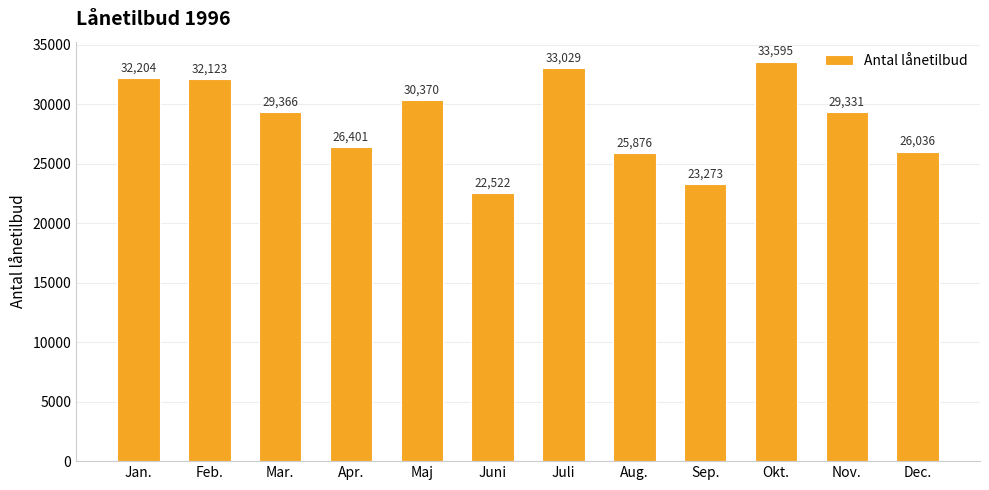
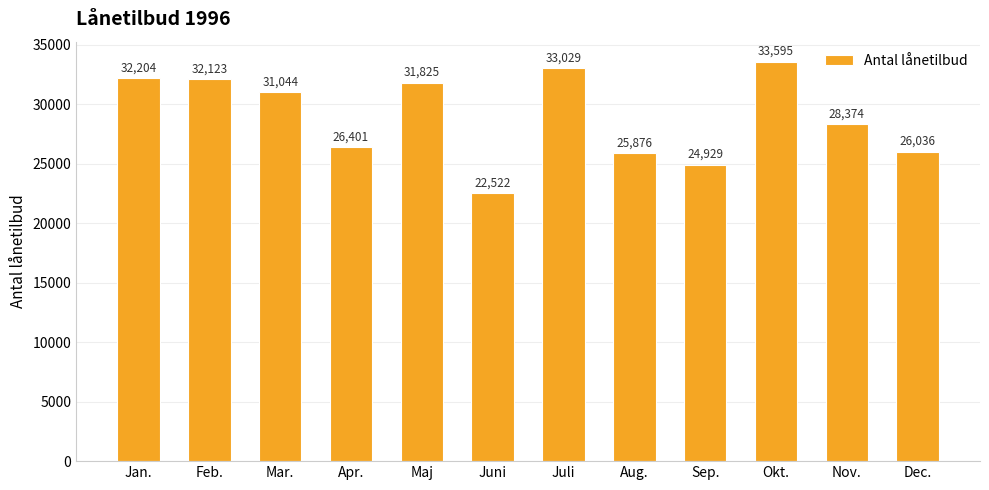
Mar.: 29,366 -> 31,044
Maj: 30,370 -> 31,825
Sep.: 23,273 -> 24,929
Nov.: 29,331 -> 28,374
